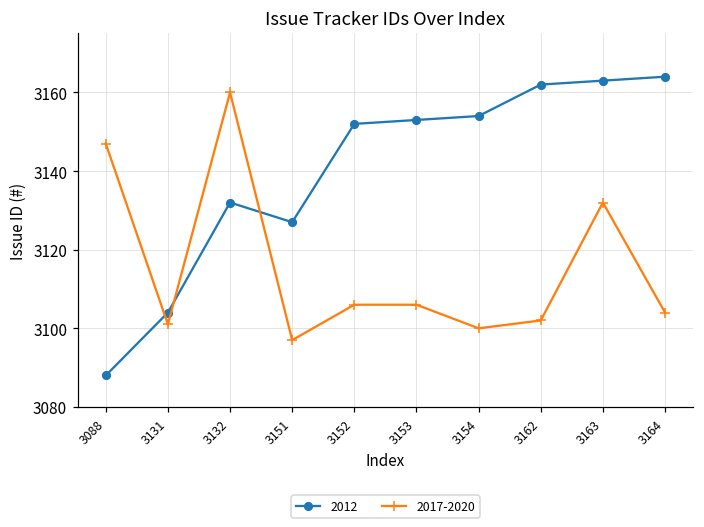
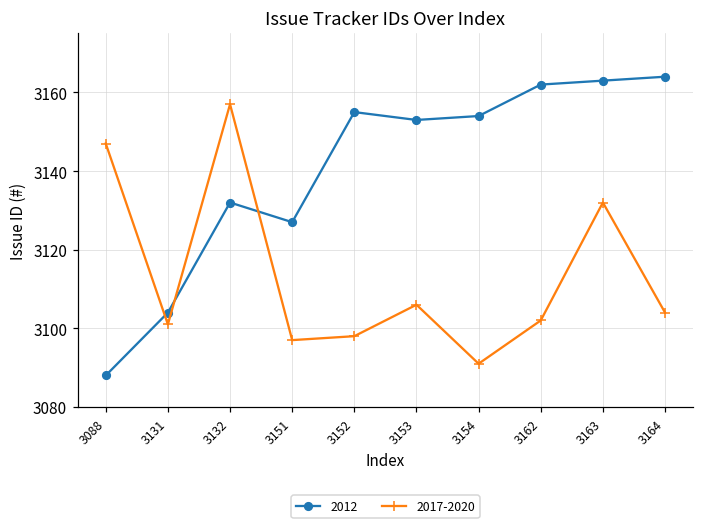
2017-2020, 3132: 3160 -> 3157
2012, 3152: 3152 -> 3155
2017-2020, 3152: 3106 -> 3098
2017-2020, 3154: 3100 -> 3091
